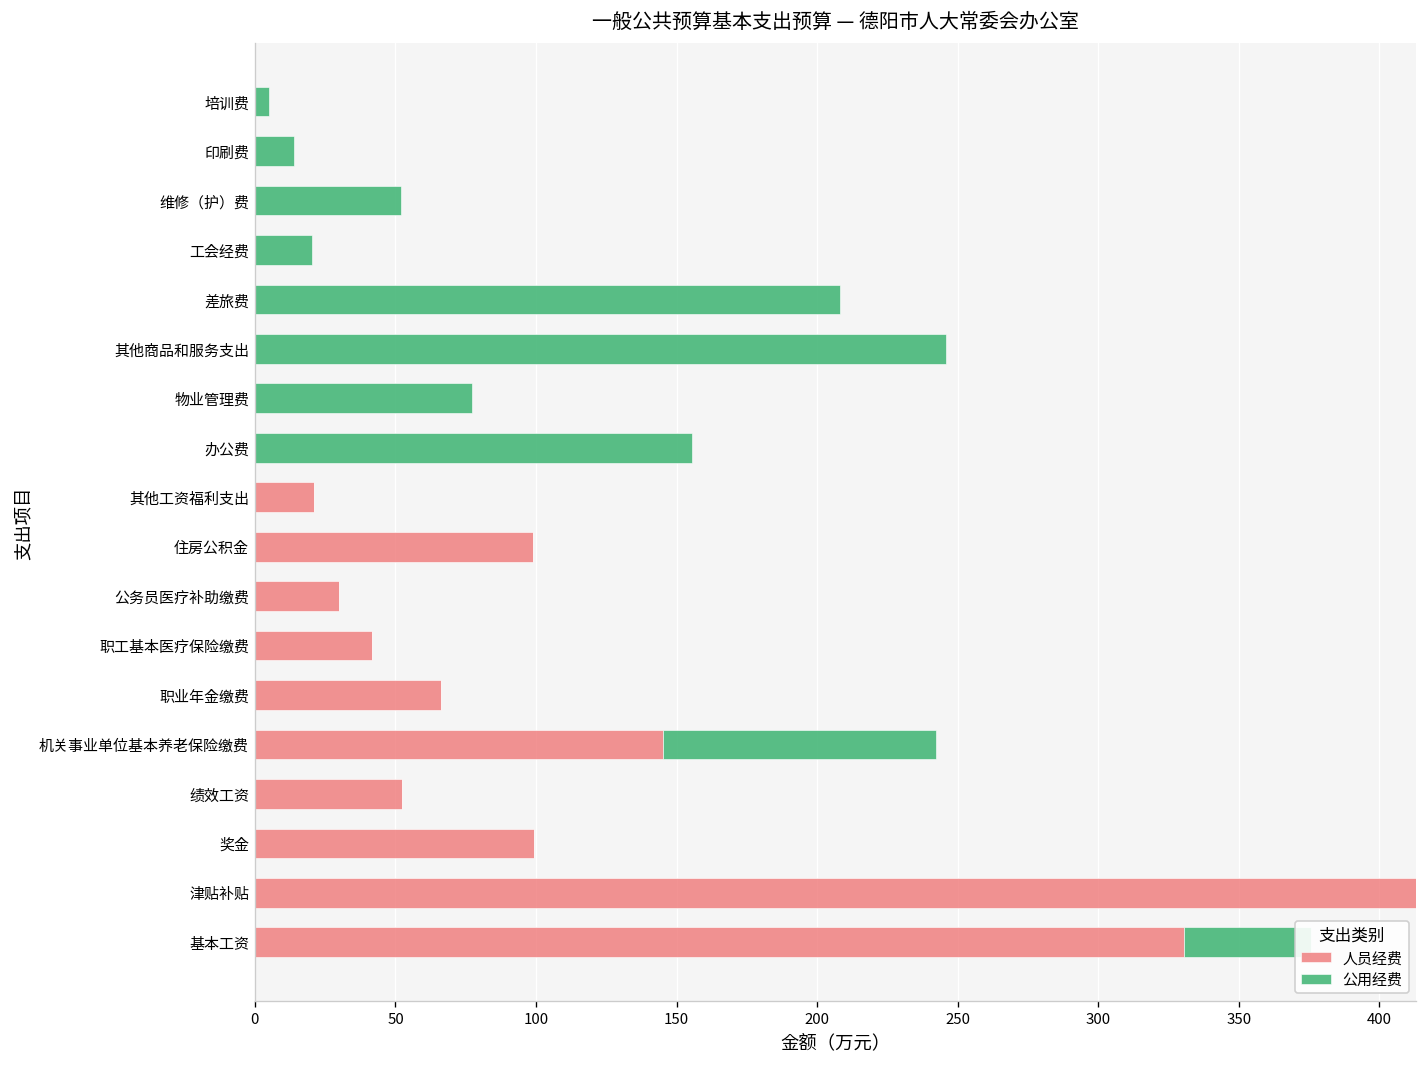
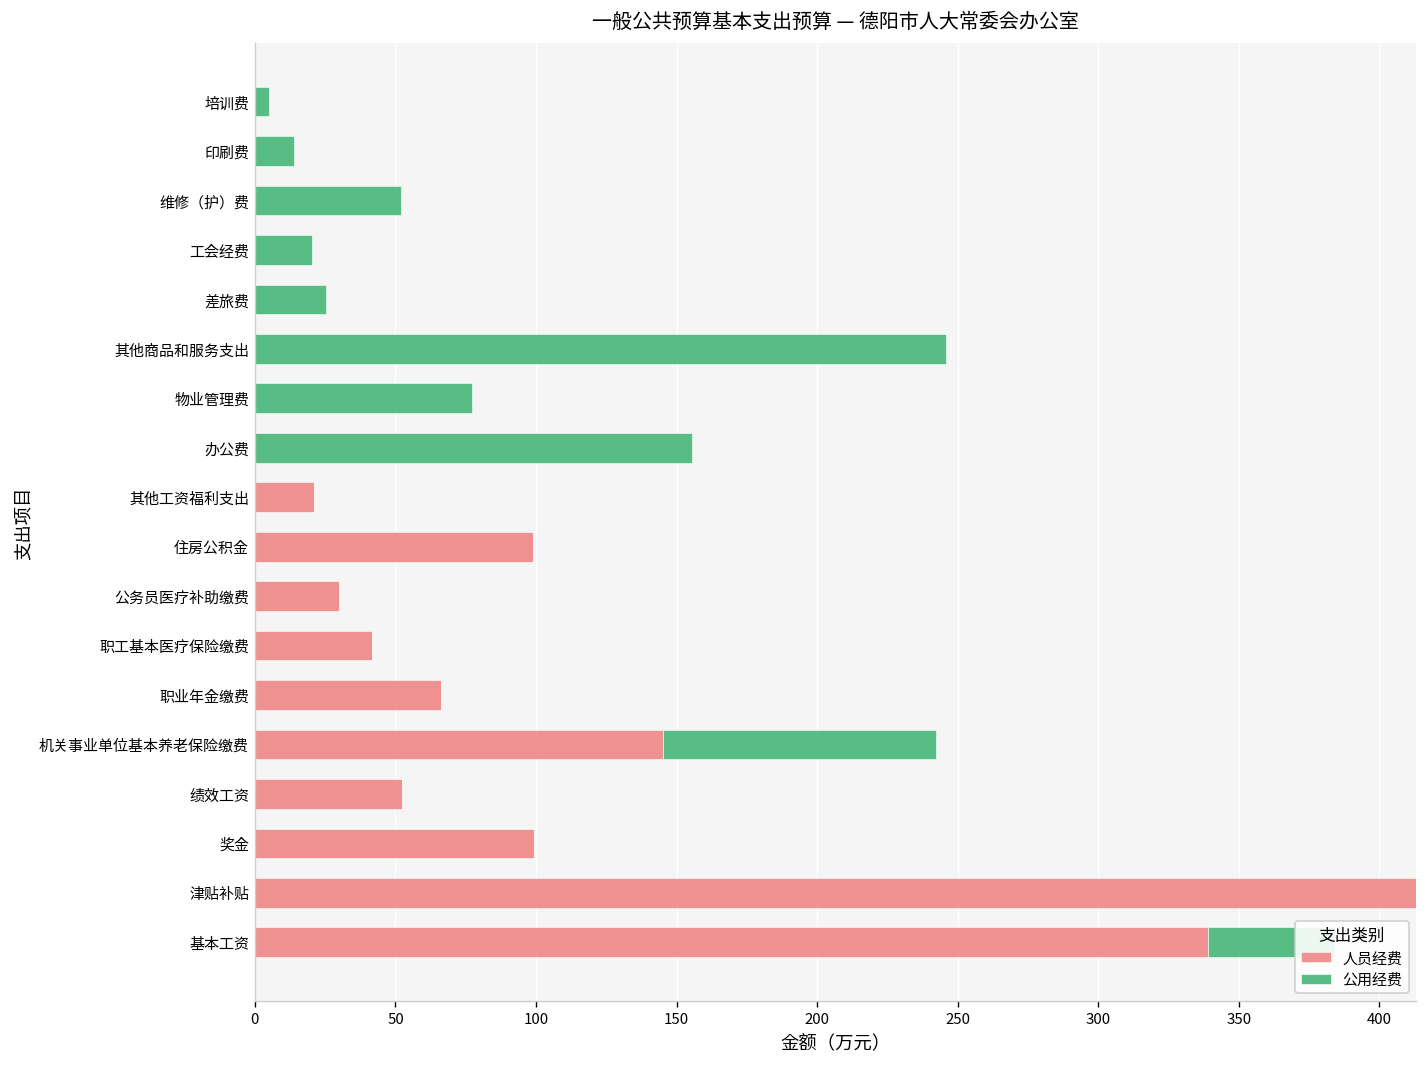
公用经费, 差旅费: 208 -> 25
人员经费, 基本工资: 331 -> 339
